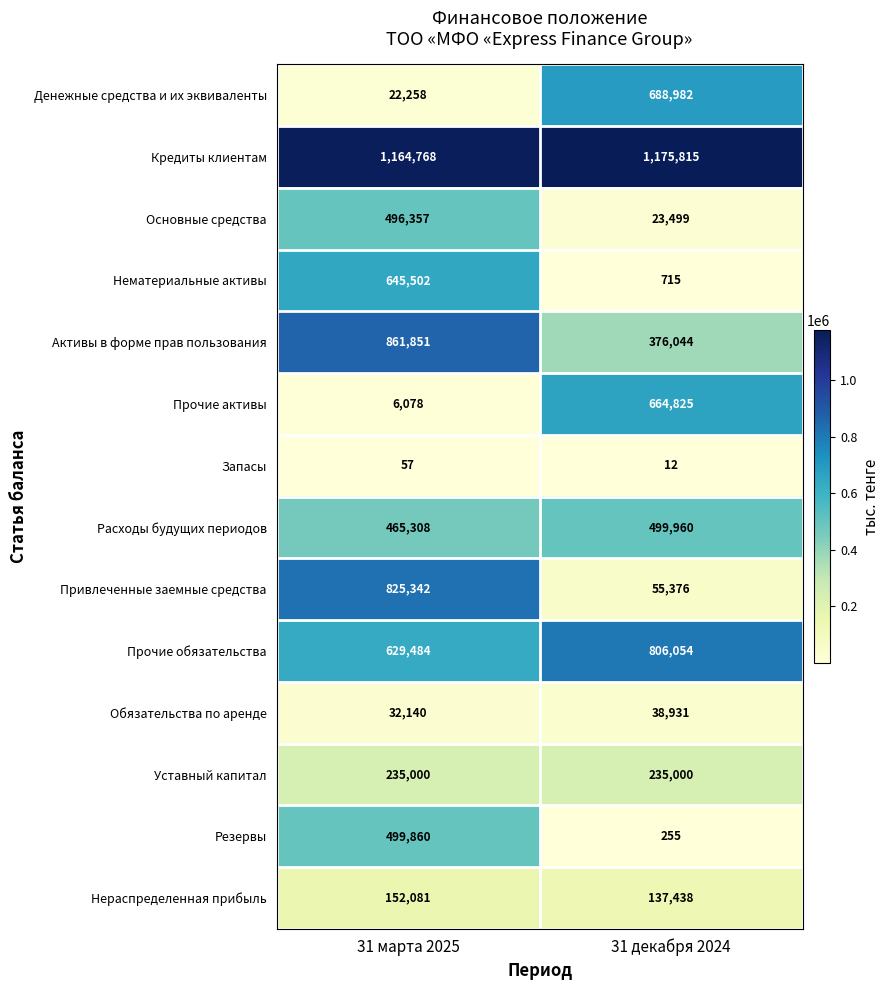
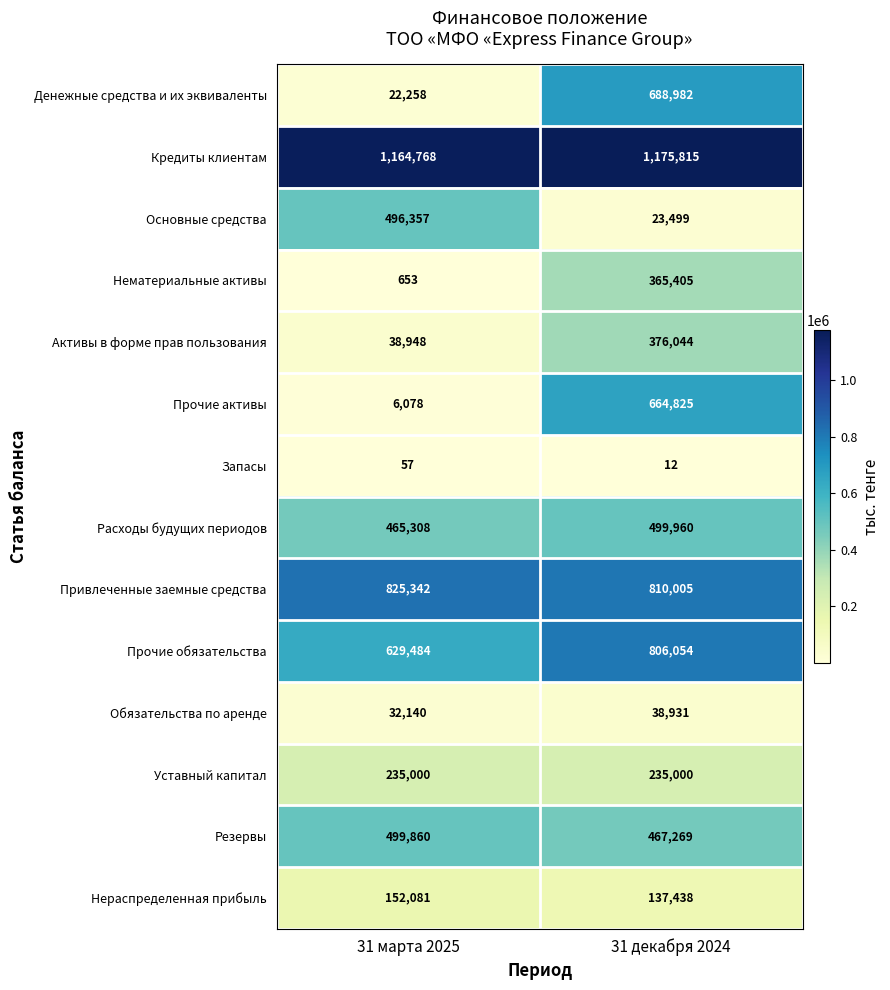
Нематериальные активы, 31 марта 2025: 645,502 -> 653
Нематериальные активы, 31 декабря 2024: 715 -> 365,405
Активы в форме прав пользования, 31 марта 2025: 861,851 -> 38,948
Привлеченные заемные средства, 31 декабря 2024: 55,376 -> 810,005
Резервы, 31 декабря 2024: 255 -> 467,269
